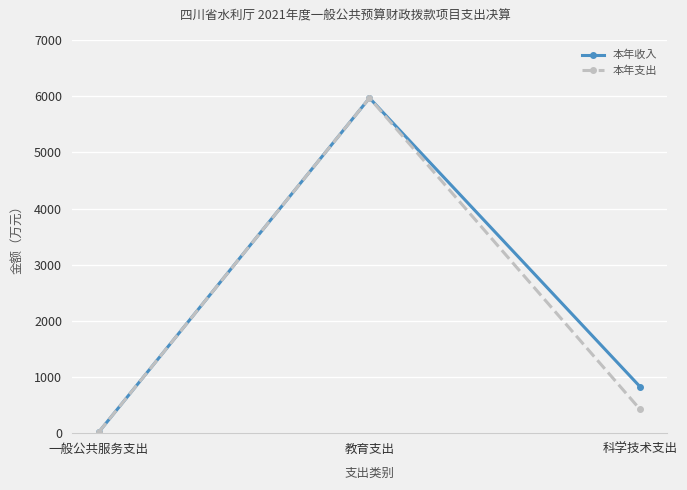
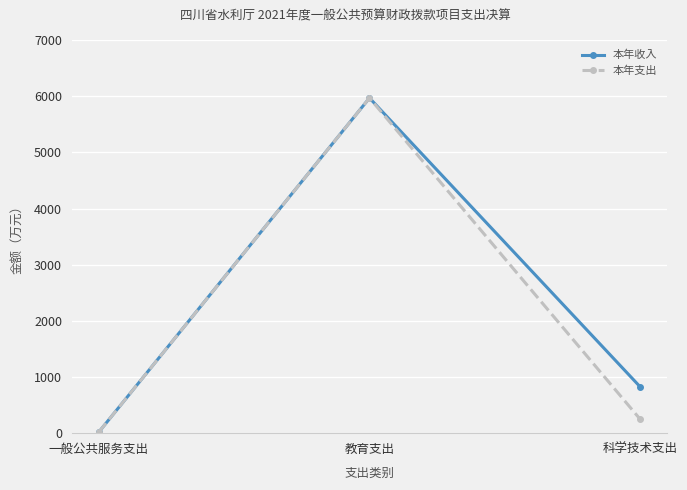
本年支出, 科学技术支出: 400 -> 200
